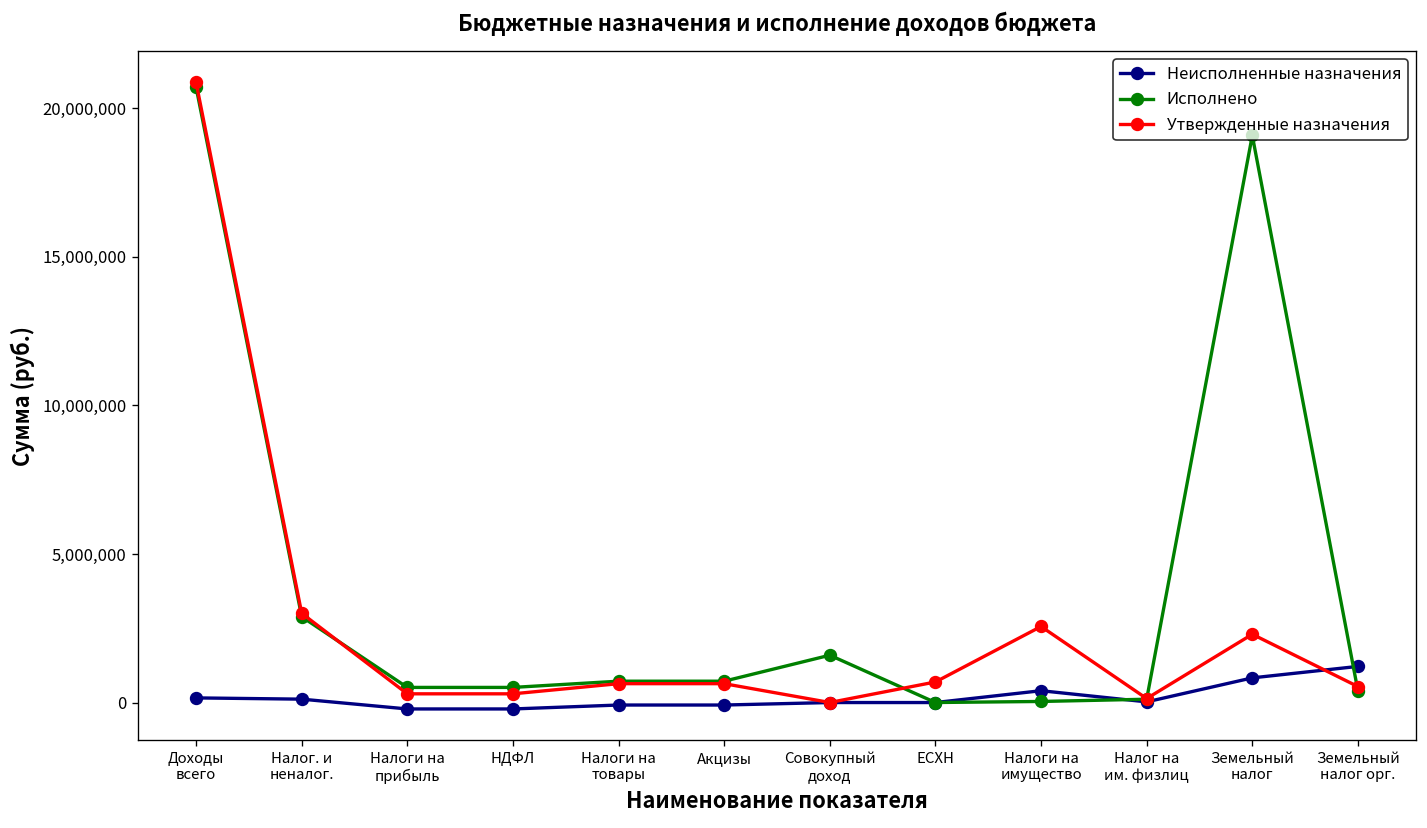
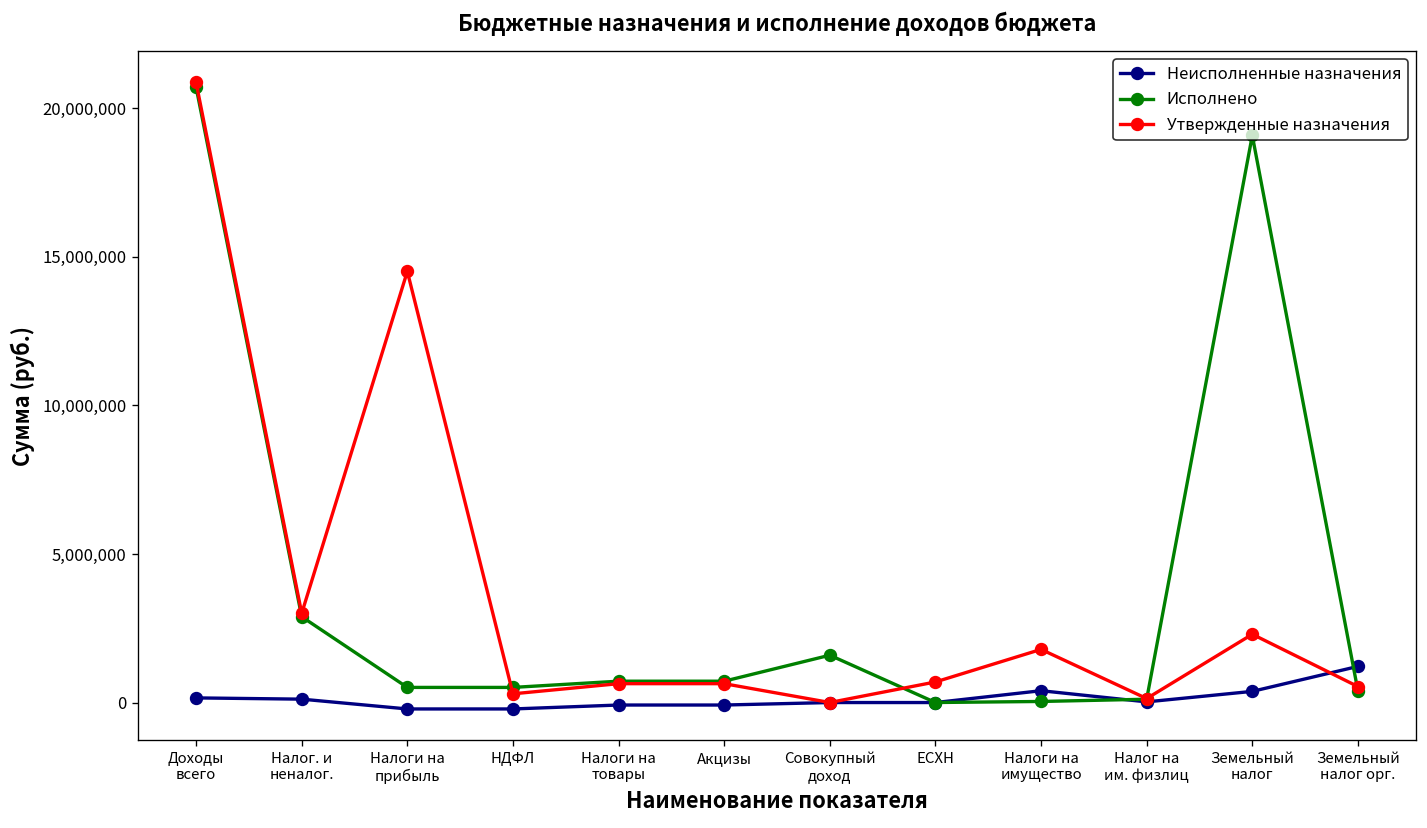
Утвержденные назначения, Налоги на прибыль: 300,000 -> 14,500,000
Утвержденные назначения, Налоги на имущество: 2,600,000 -> 1,800,000
Неисполненные назначения, Земельный налог: 800,000 -> 400,000
